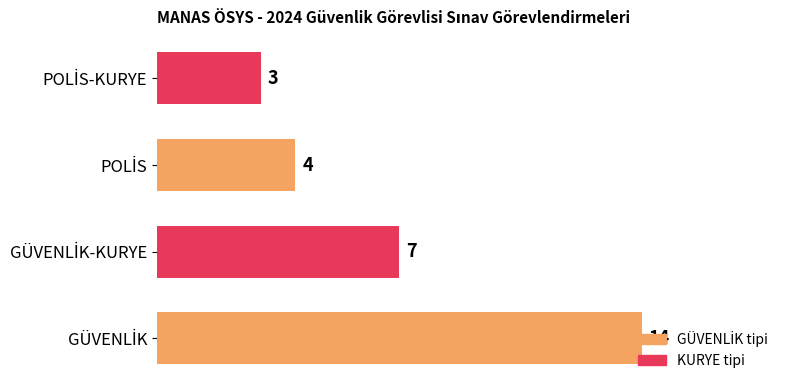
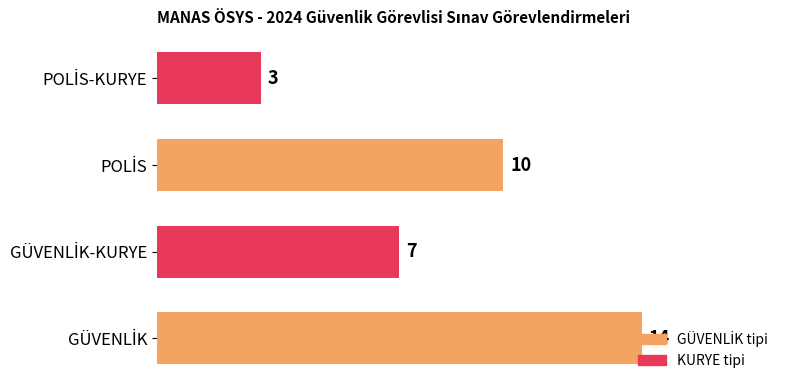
POLİS: 4 -> 10
